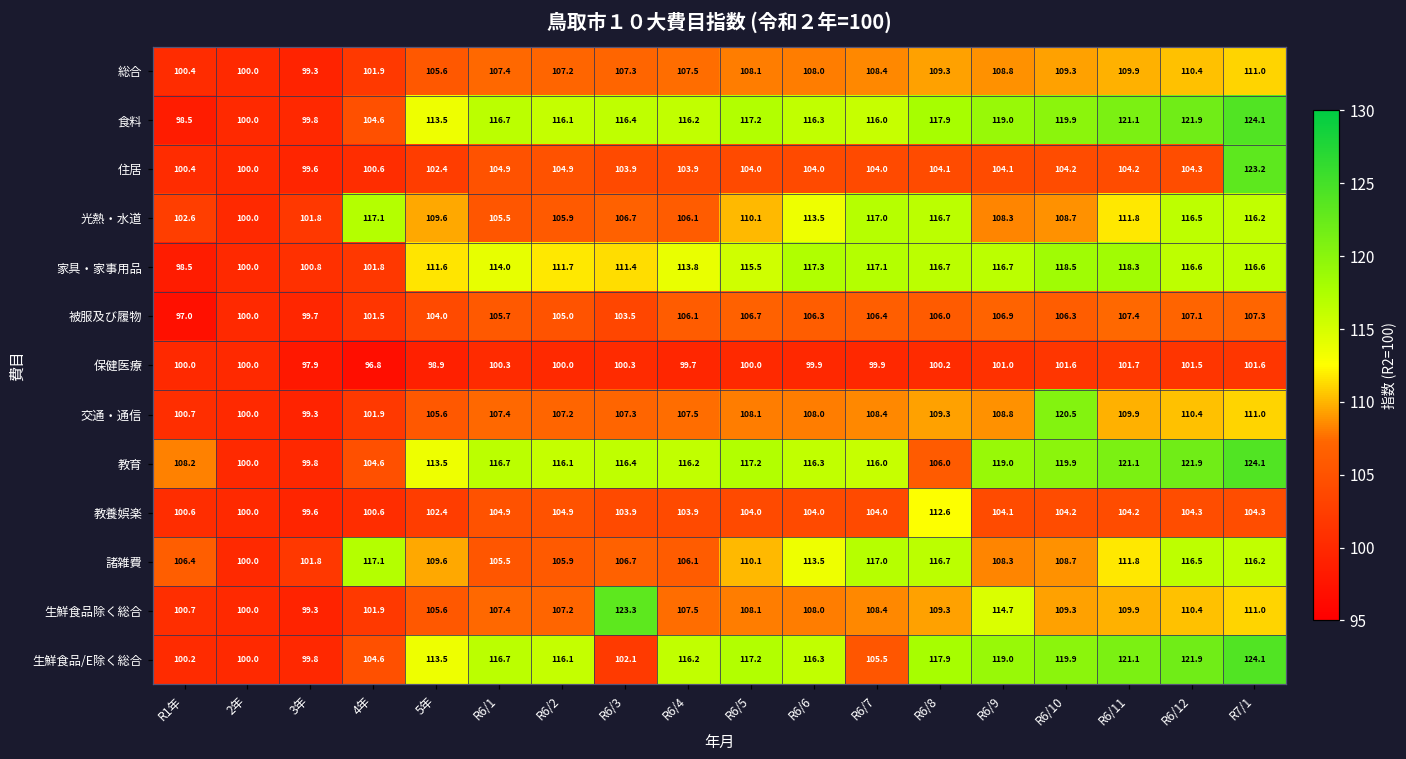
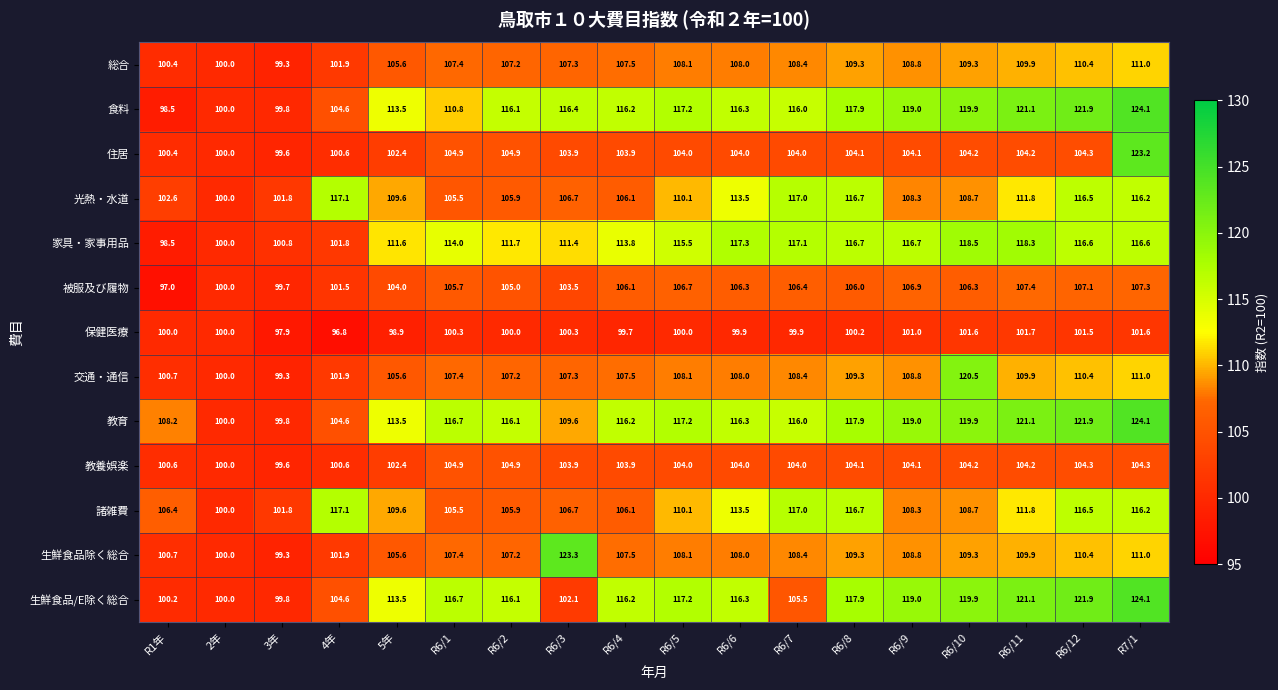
食料, R6/1: 116.7 -> 110.8
教育, R6/3: 116.4 -> 109.6
教育, R6/8: 106.0 -> 117.9
教養娯楽, R6/8: 112.6 -> 104.1
生鮮食品除く総合, R6/9: 114.7 -> 108.8
